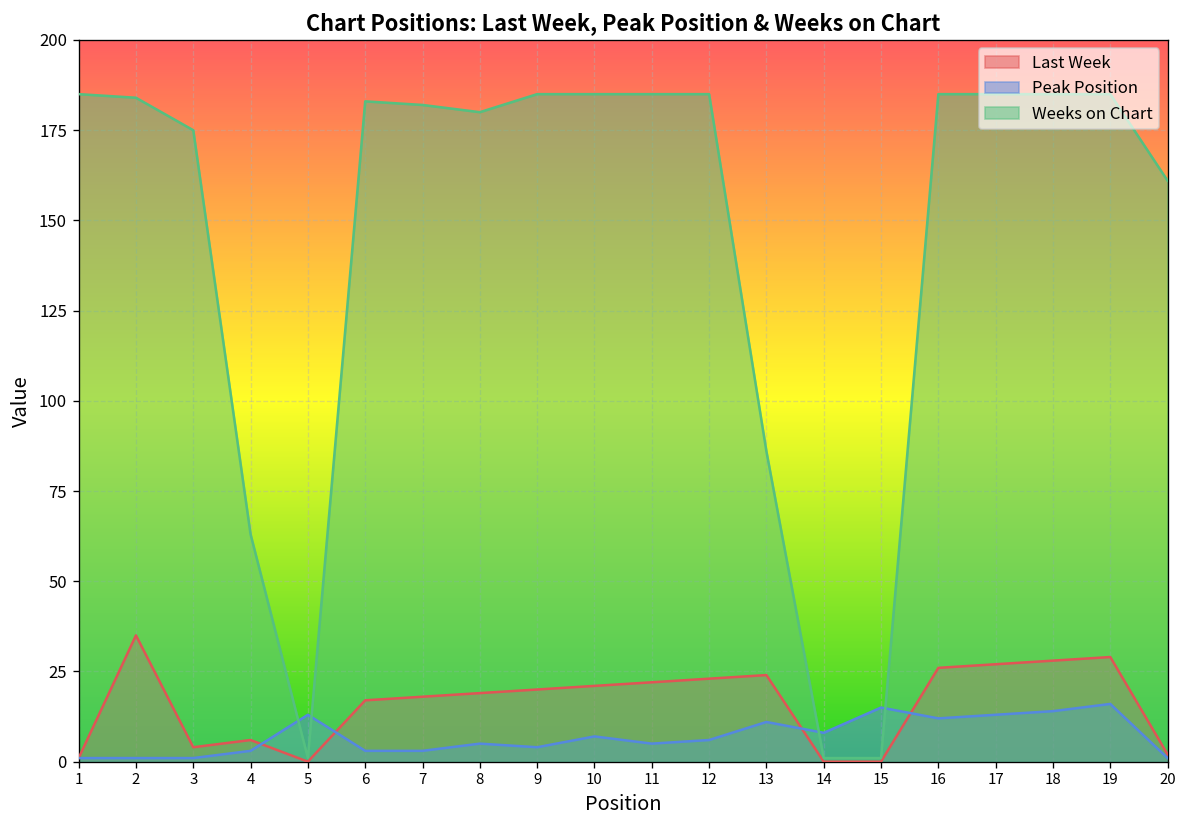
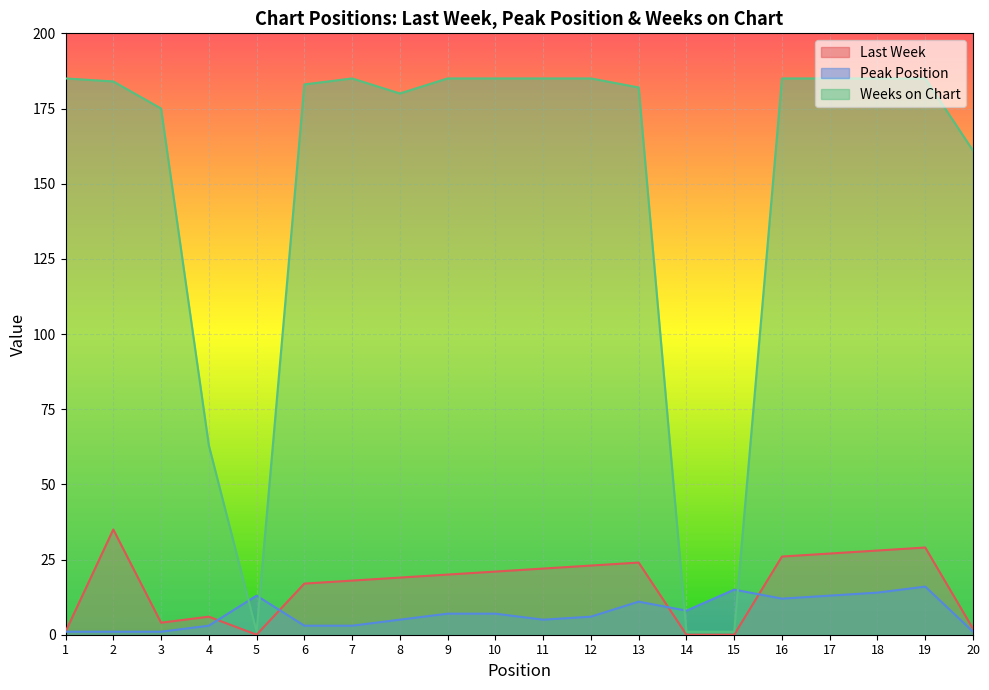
Weeks on Chart, 7: 182 -> 185
Peak Position, 9: 4 -> 7
Weeks on Chart, 13: 86 -> 182
